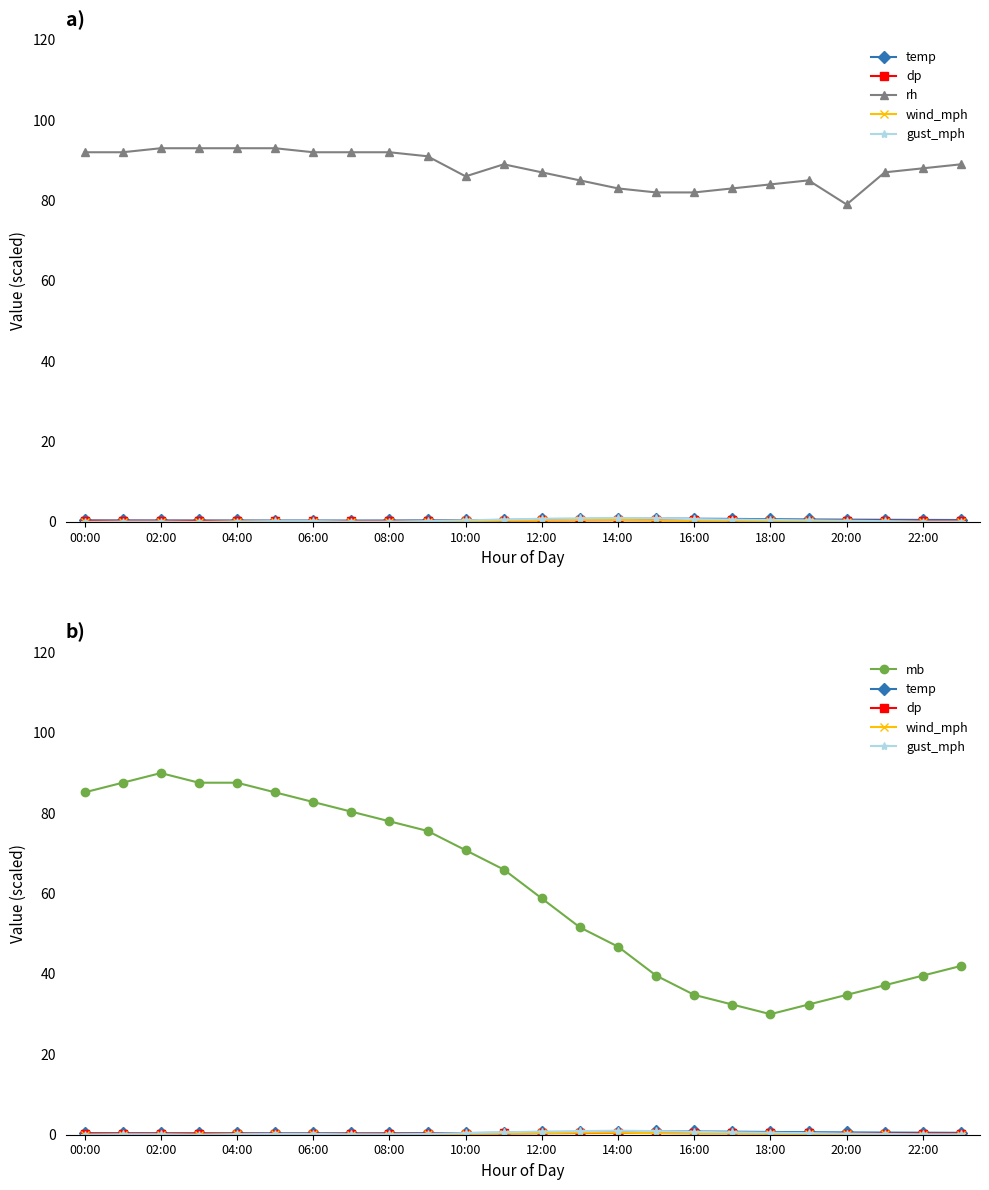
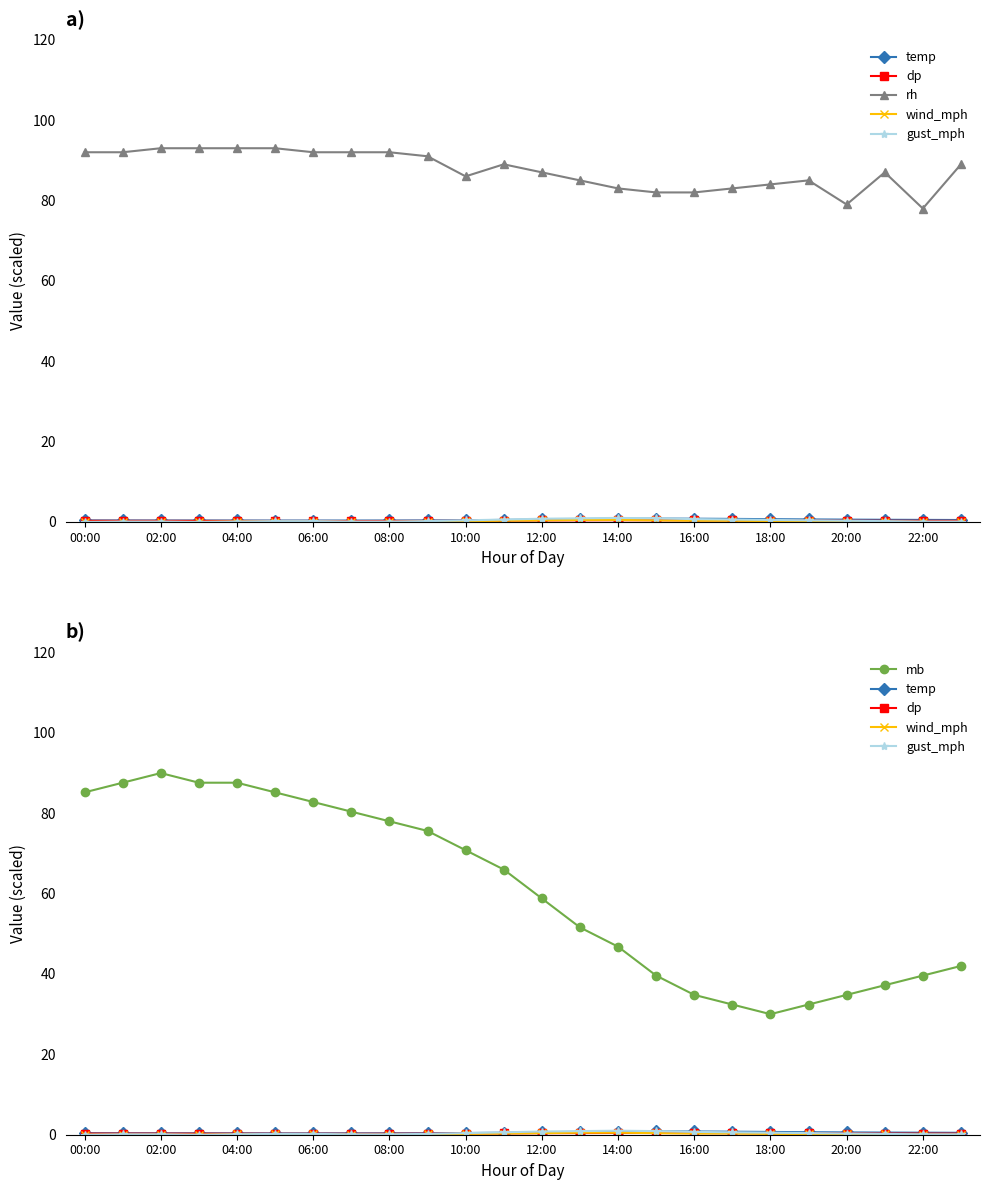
a), rh, 22:00: 88 -> 78
